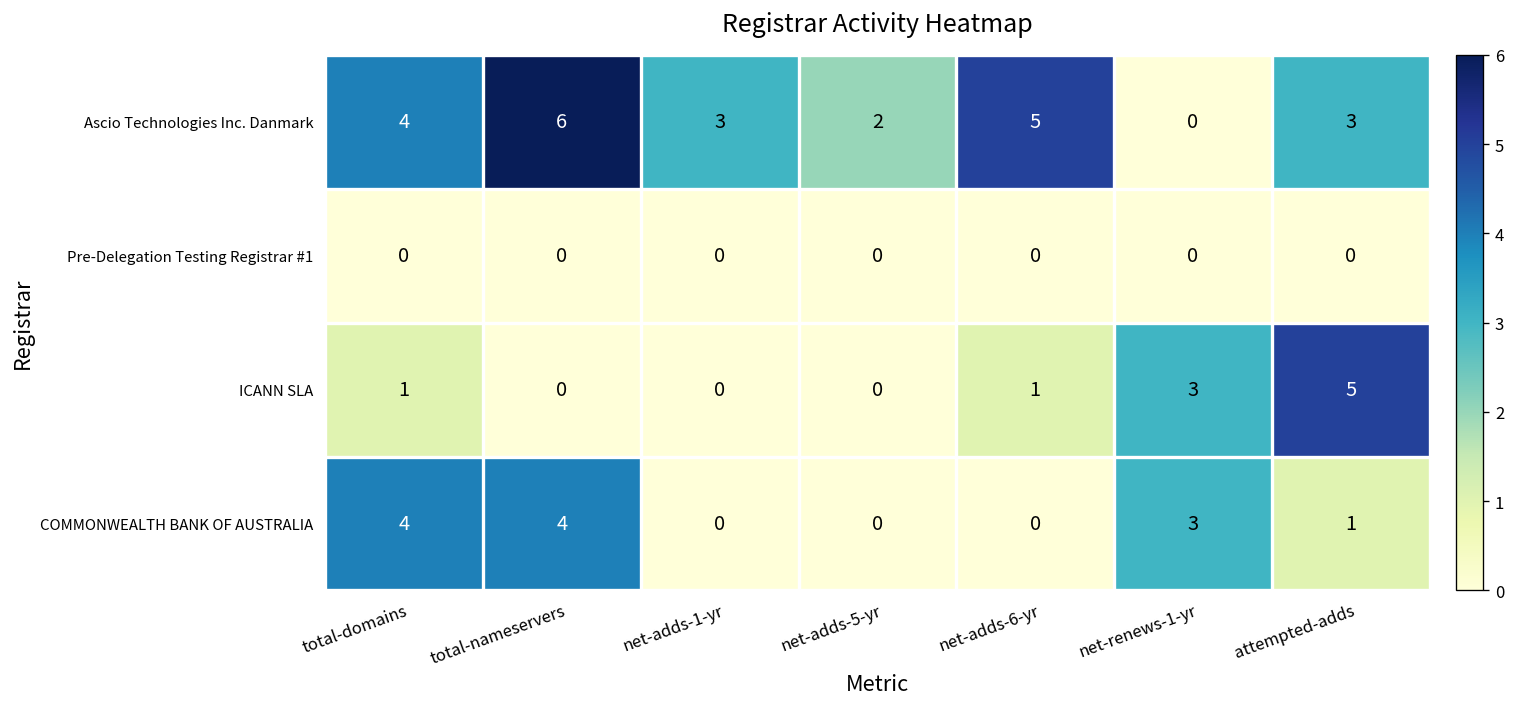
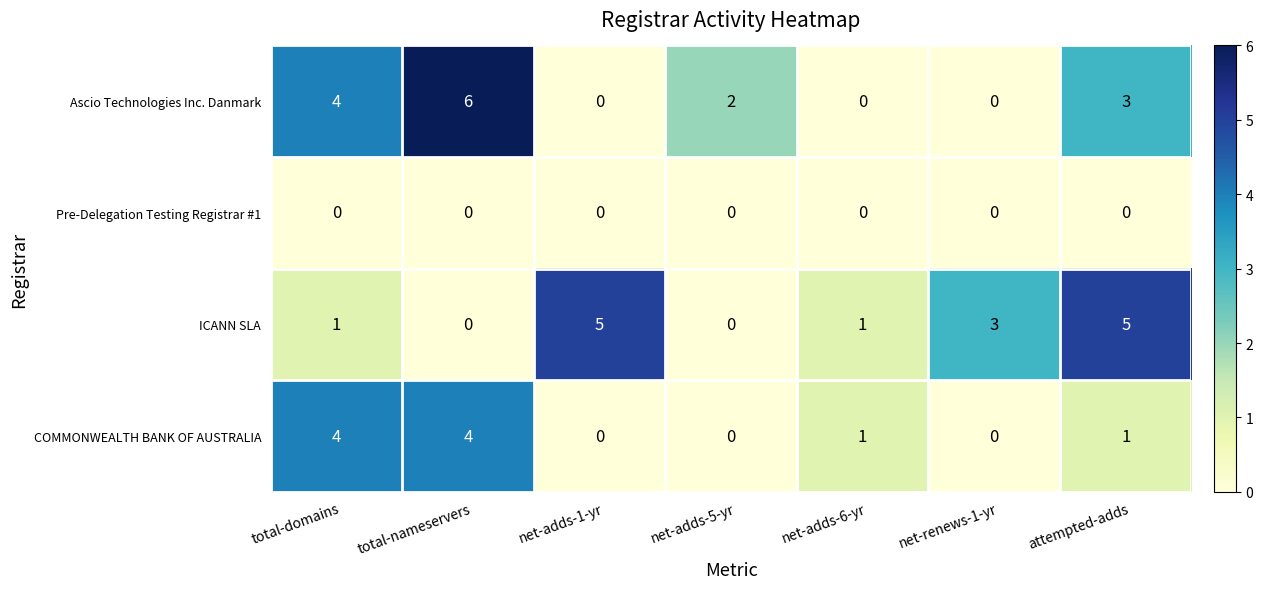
Ascio Technologies Inc. Danmark, net-adds-1-yr: 3 -> 0
Ascio Technologies Inc. Danmark, net-adds-6-yr: 5 -> 0
ICANN SLA, net-adds-1-yr: 0 -> 5
COMMONWEALTH BANK OF AUSTRALIA, net-adds-6-yr: 0 -> 1
COMMONWEALTH BANK OF AUSTRALIA, net-renews-1-yr: 3 -> 0
